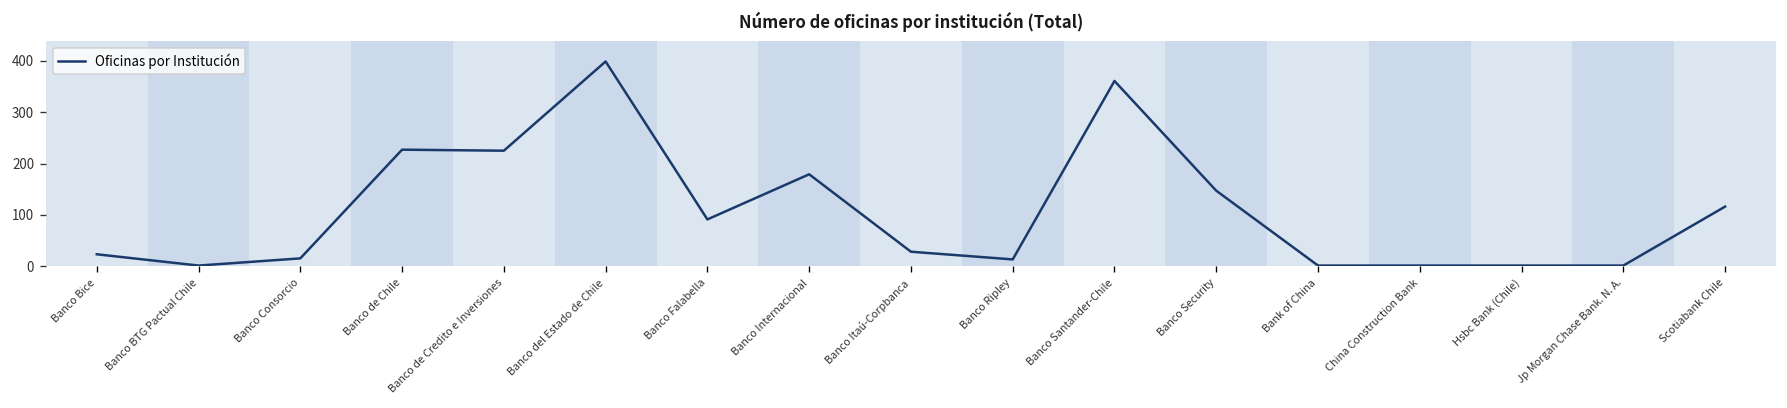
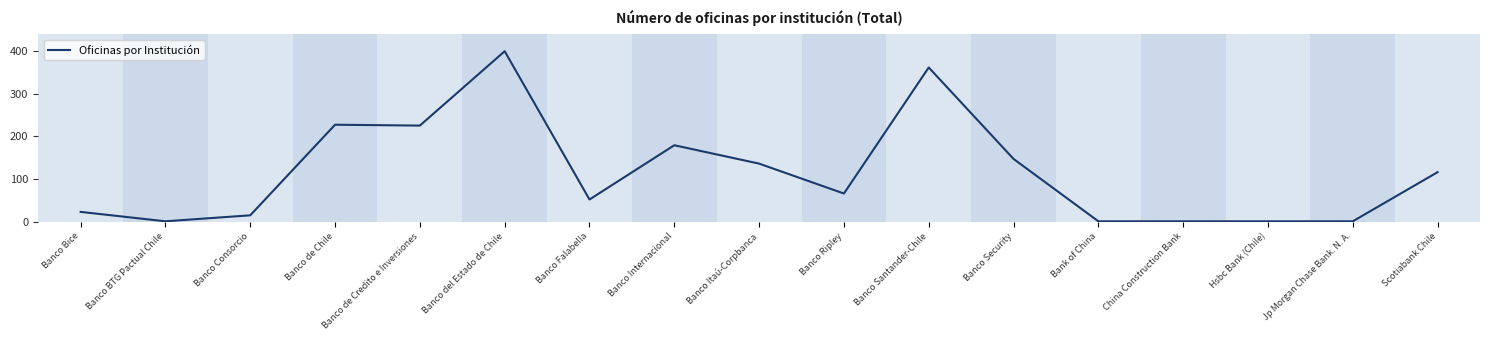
Banco Falabella: 90 -> 50
Banco Itaú-Corpbanca: 30 -> 140
Banco Ripley: 10 -> 70
